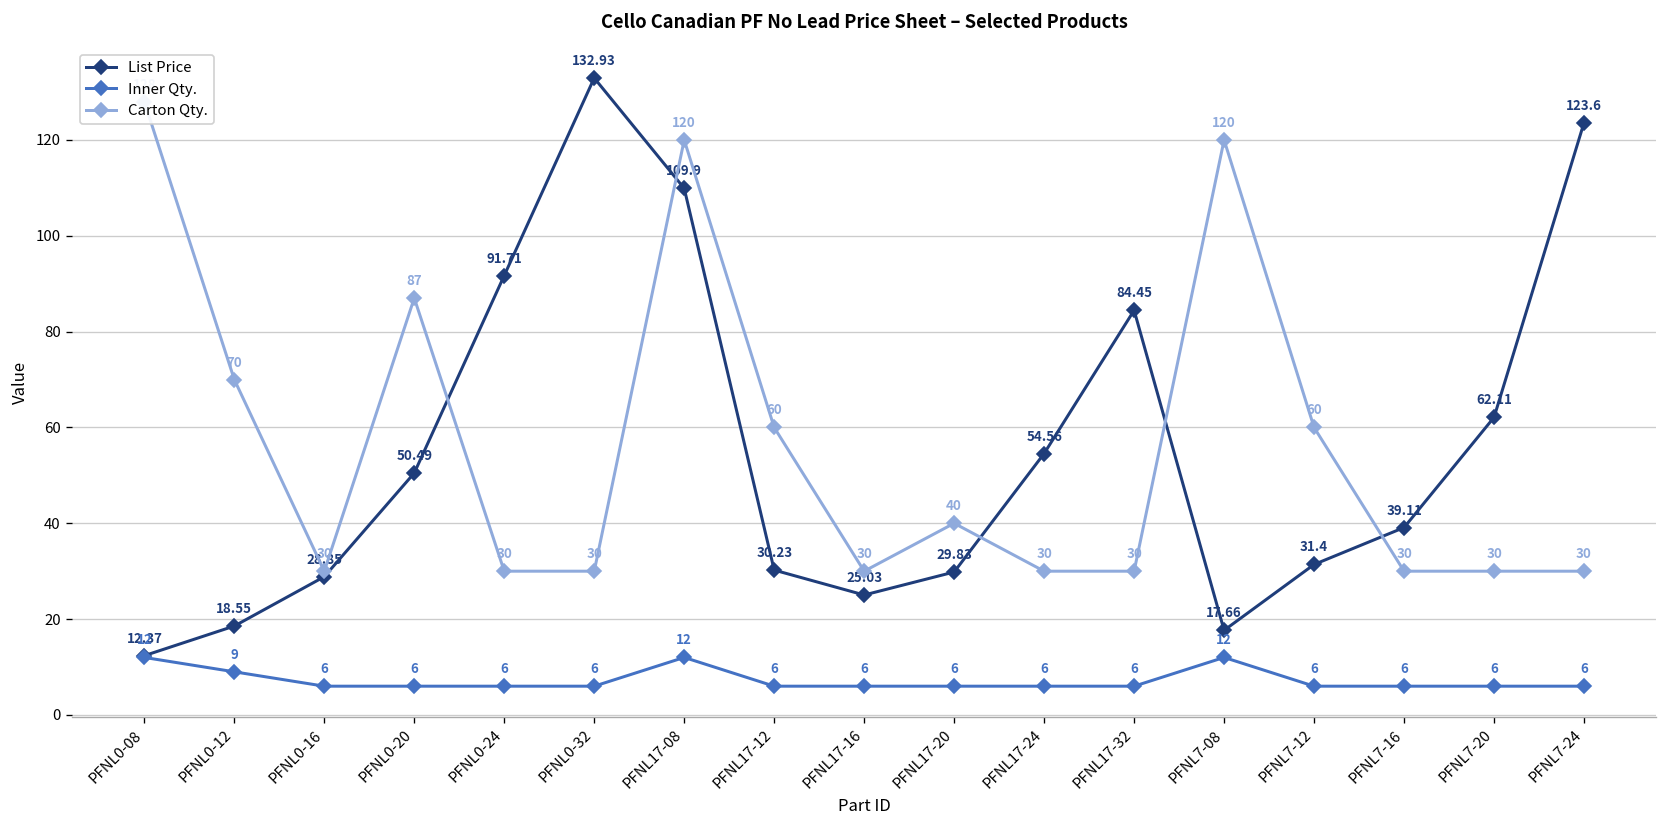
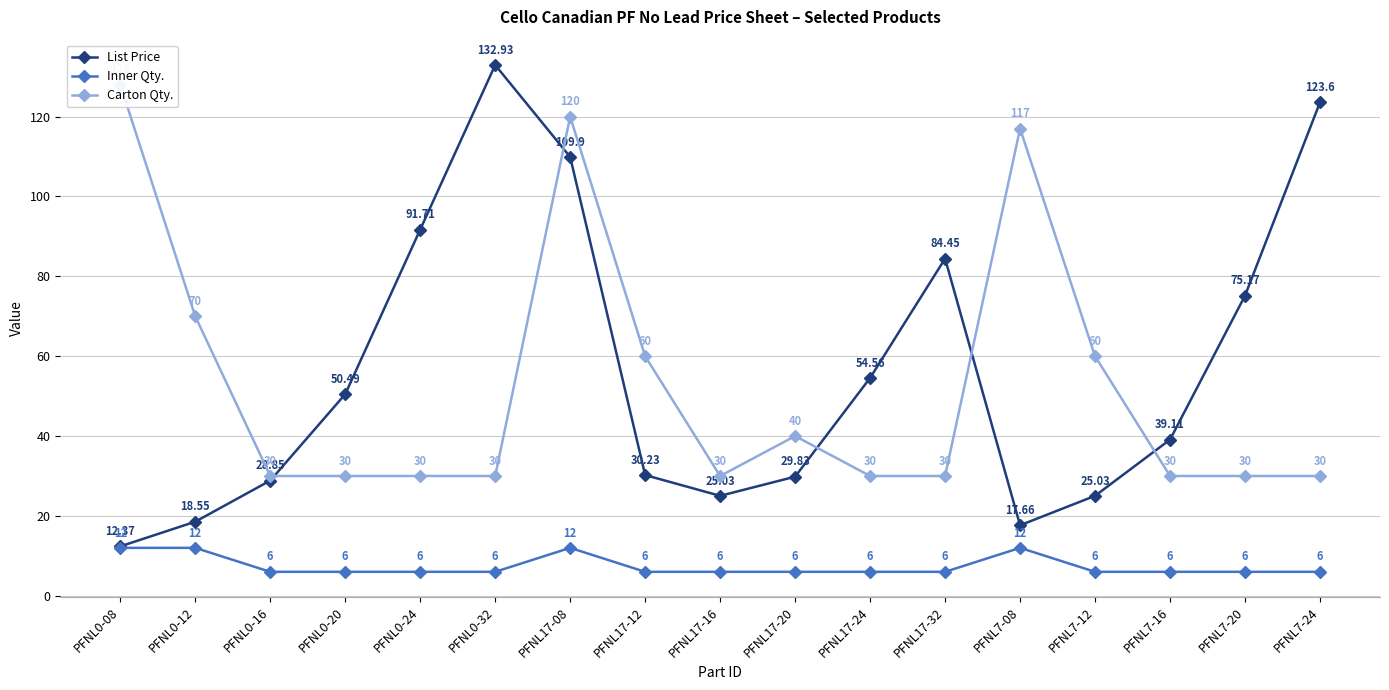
Inner Qty., PFNL0-12: 9 -> 12
Carton Qty., PFNL0-20: 87 -> 30
Carton Qty., PFNL7-08: 120 -> 117
List Price, PFNL7-12: 31.4 -> 25.03
List Price, PFNL7-20: 62.11 -> 75.17
